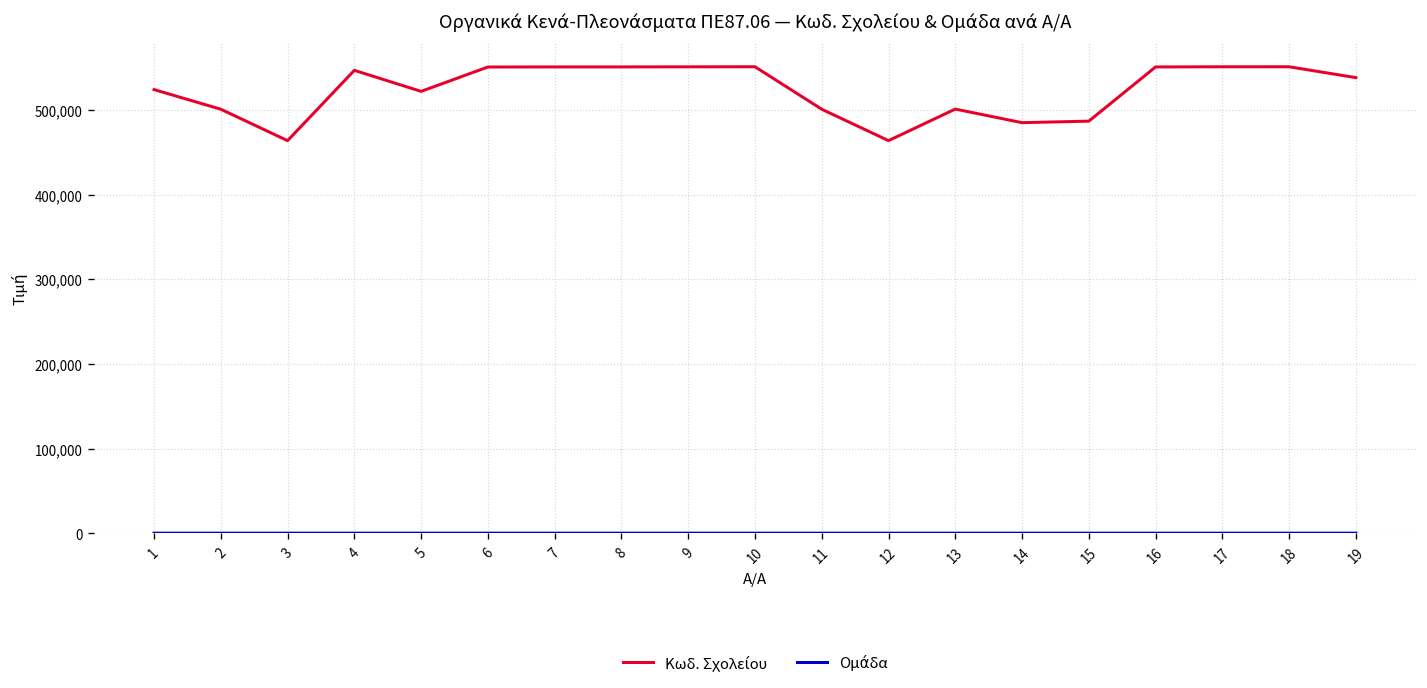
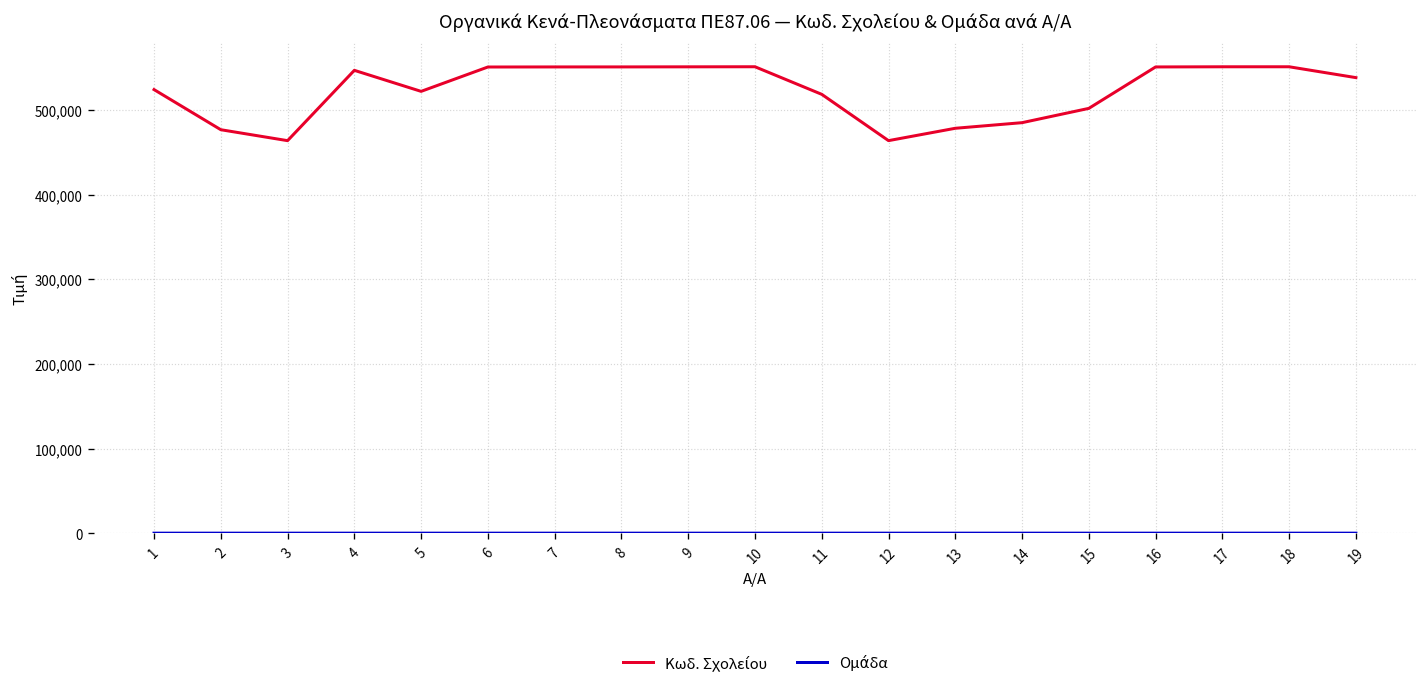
Κωδ. Σχολείου, 2: 500,000 -> 480,000
Κωδ. Σχολείου, 11: 500,000 -> 520,000
Κωδ. Σχολείου, 13: 500,000 -> 480,000
Κωδ. Σχολείου, 15: 490,000 -> 500,000
